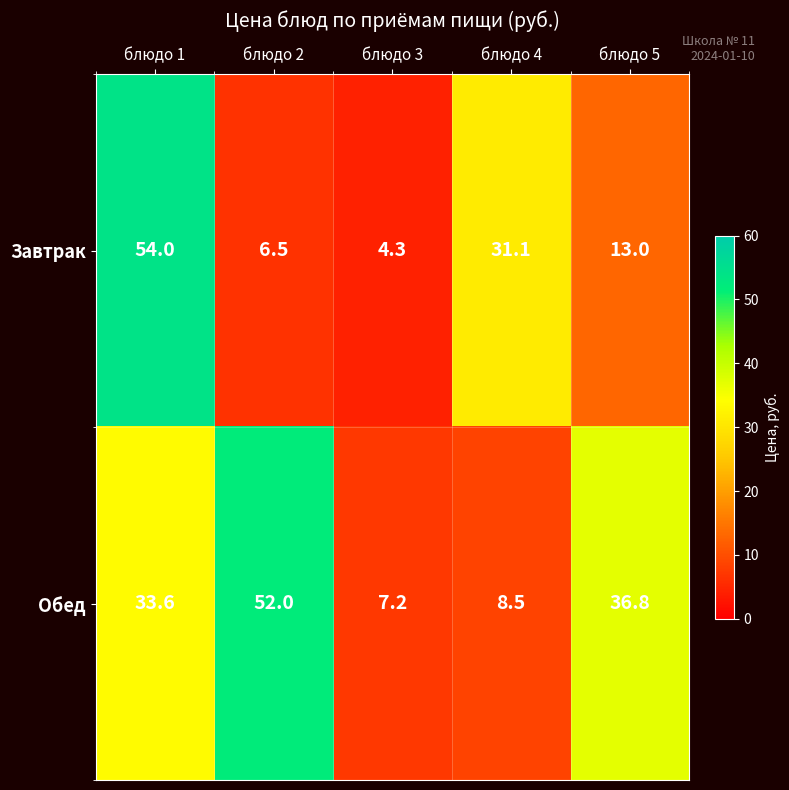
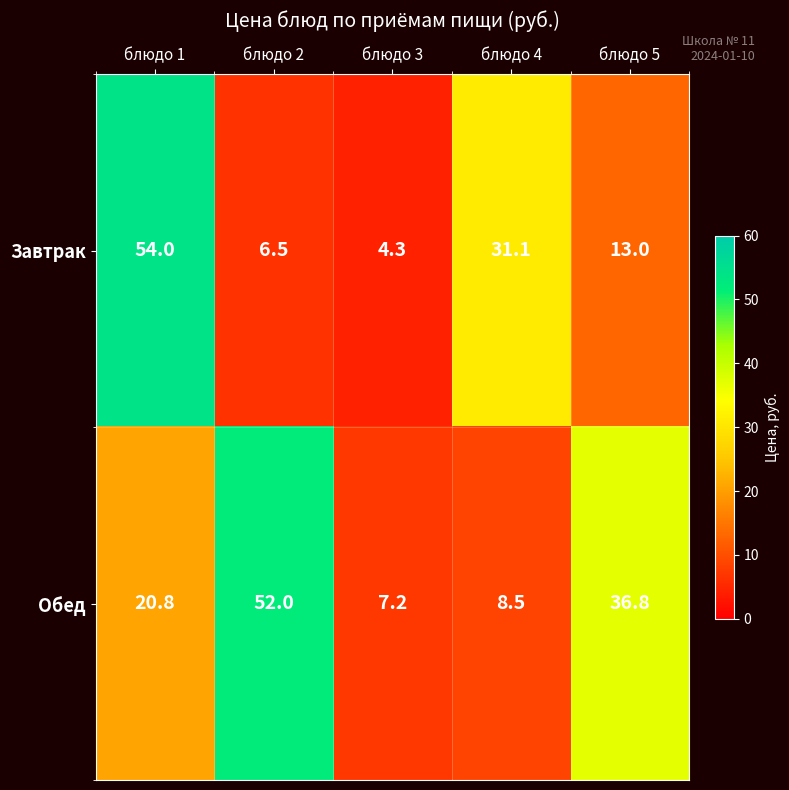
Обед, блюдо 1: 33.6 -> 20.8
